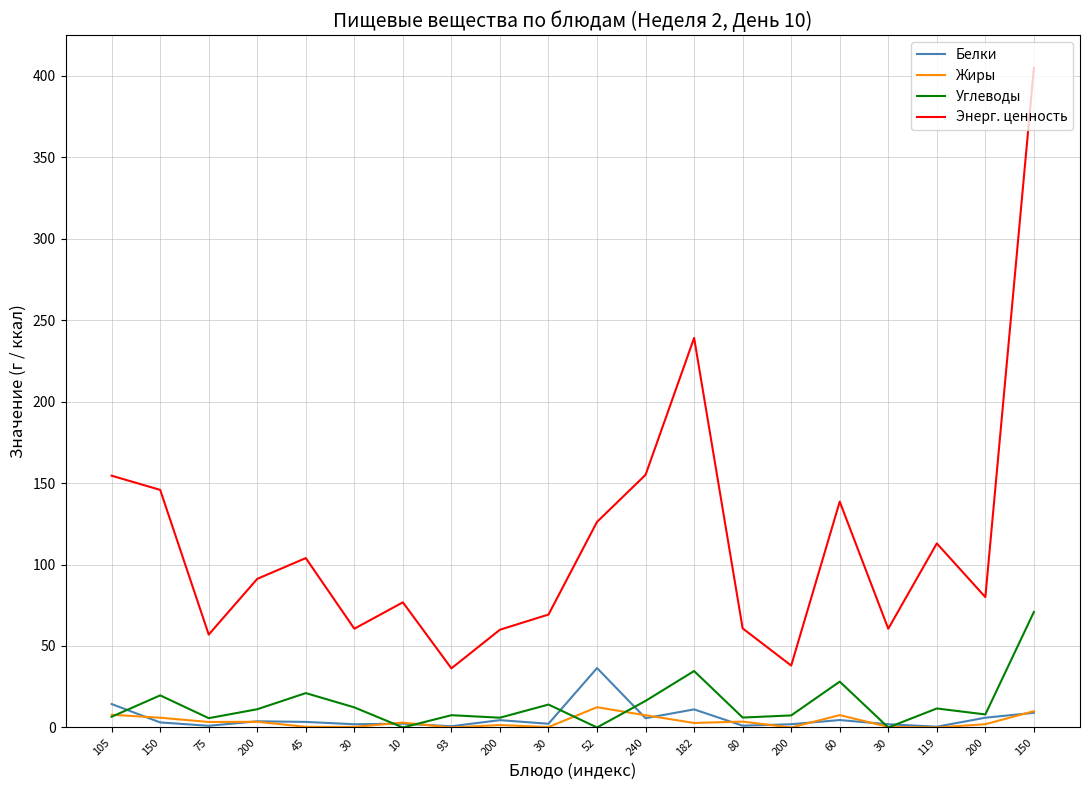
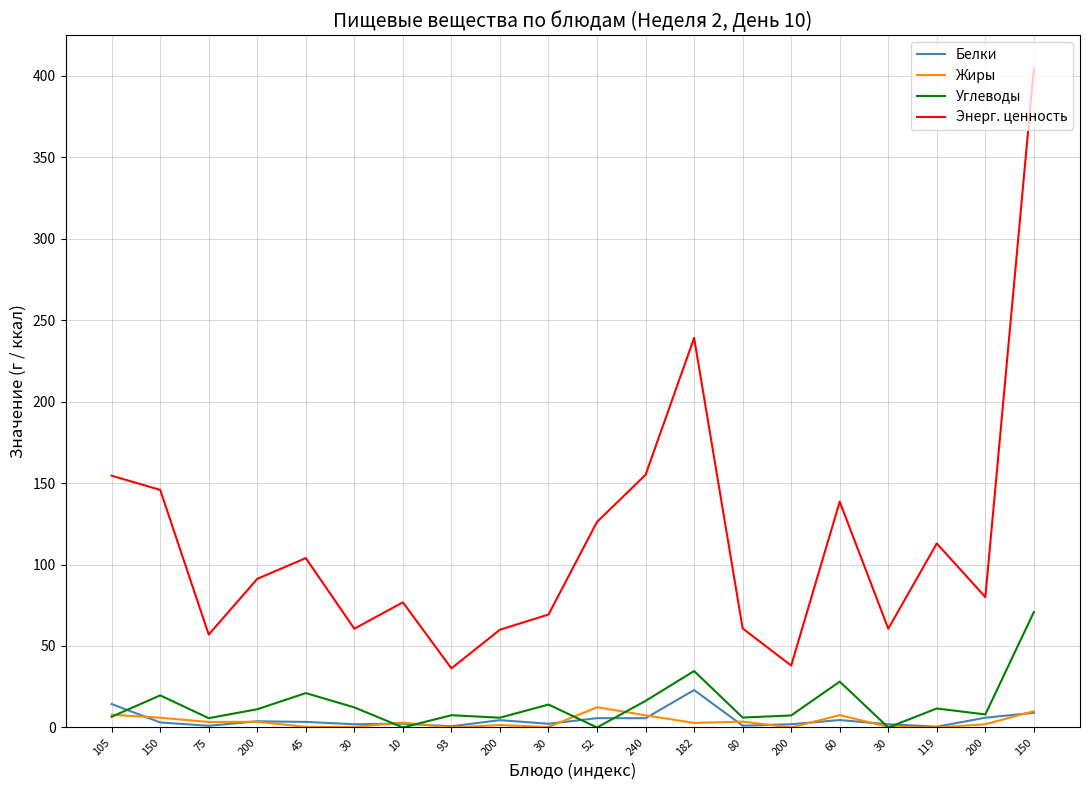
Белки, 52: 36 -> 6
Белки, 182: 11 -> 23
